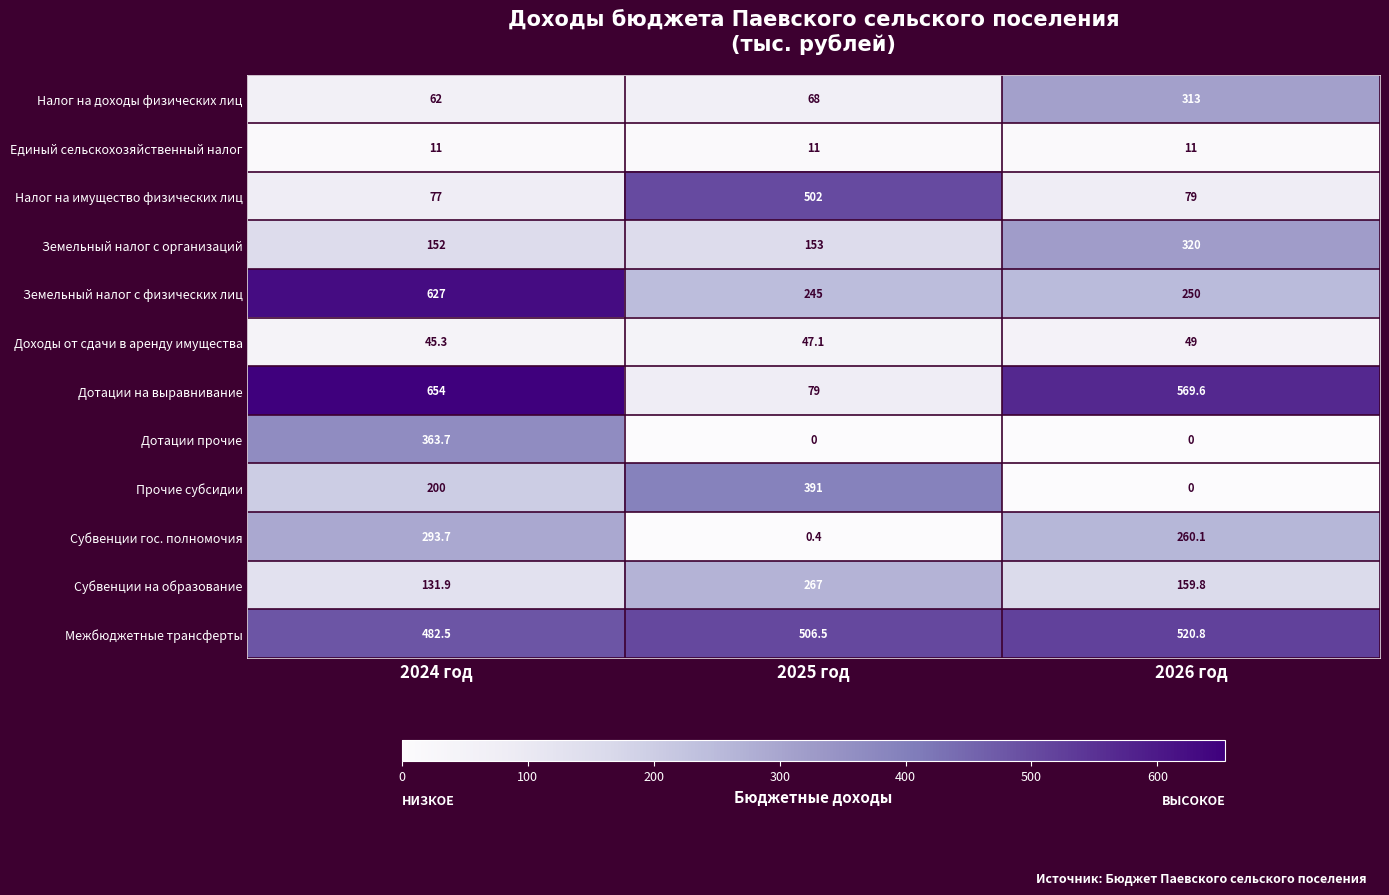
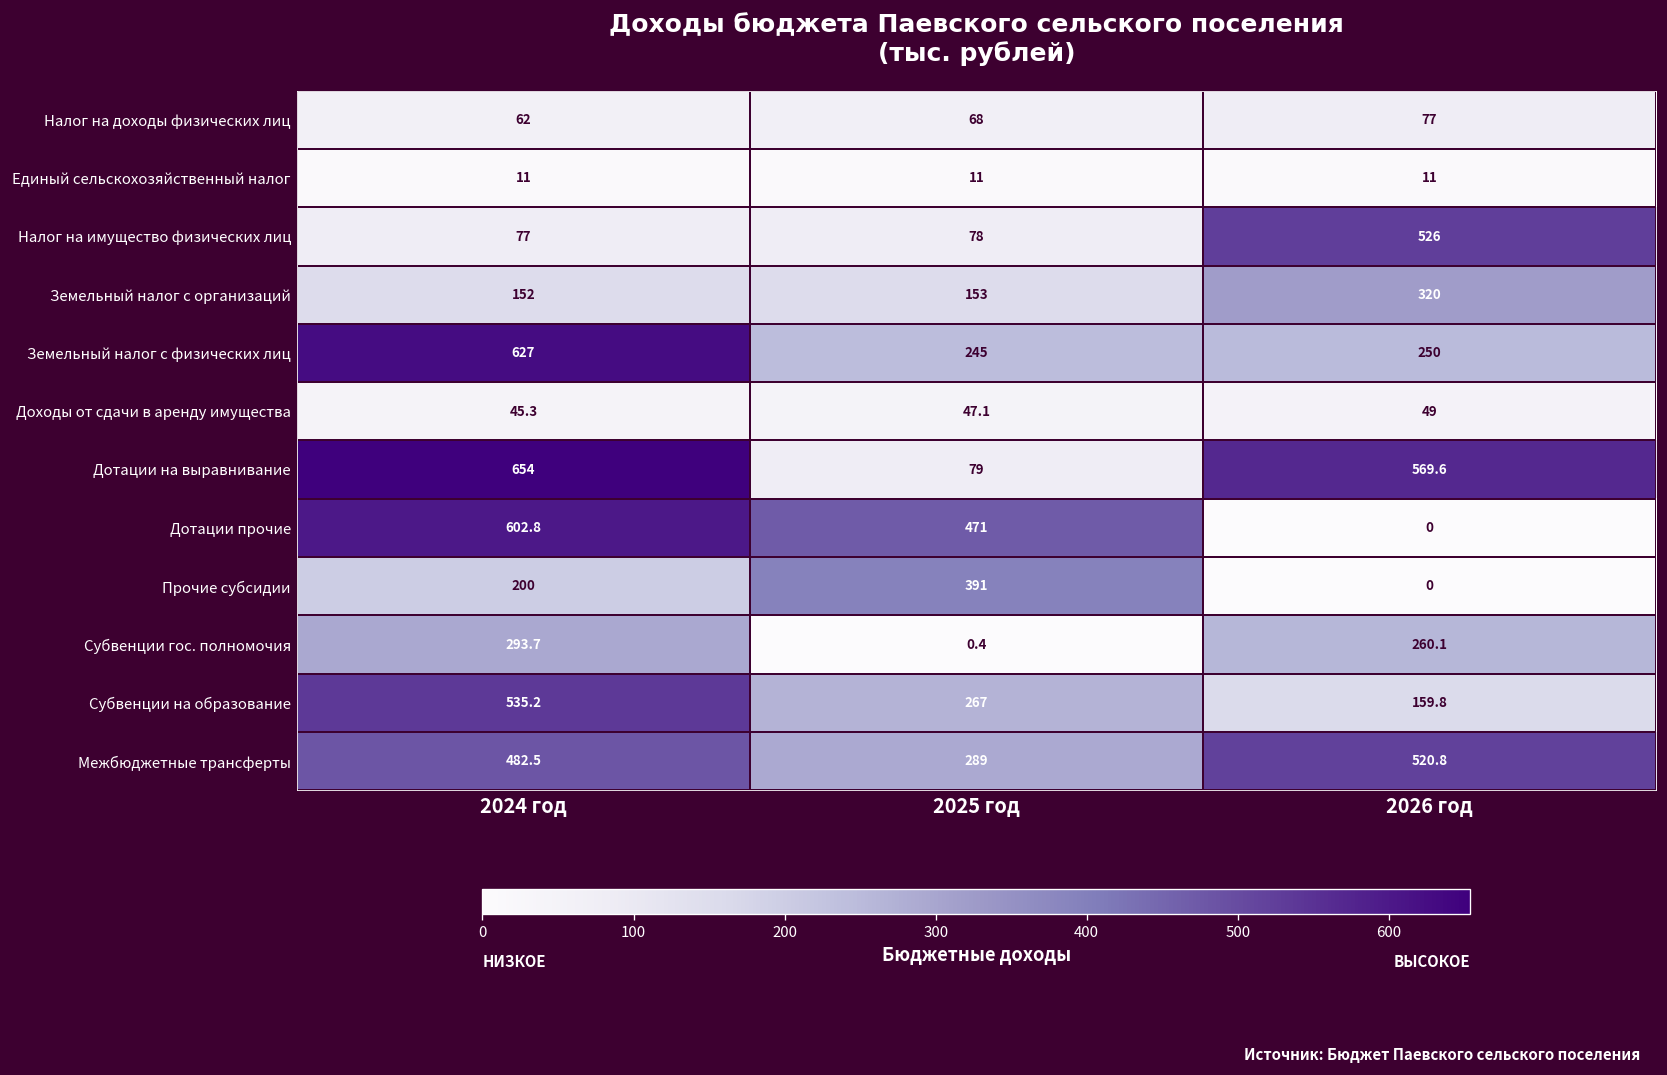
Налог на доходы физических лиц, 2026 год: 313 -> 77
Налог на имущество физических лиц, 2025 год: 502 -> 78
Налог на имущество физических лиц, 2026 год: 79 -> 526
Дотации прочие, 2024 год: 363.7 -> 602.8
Дотации прочие, 2025 год: 0 -> 471
Субвенции на образование, 2024 год: 131.9 -> 535.2
Межбюджетные трансферты, 2025 год: 506.5 -> 289
